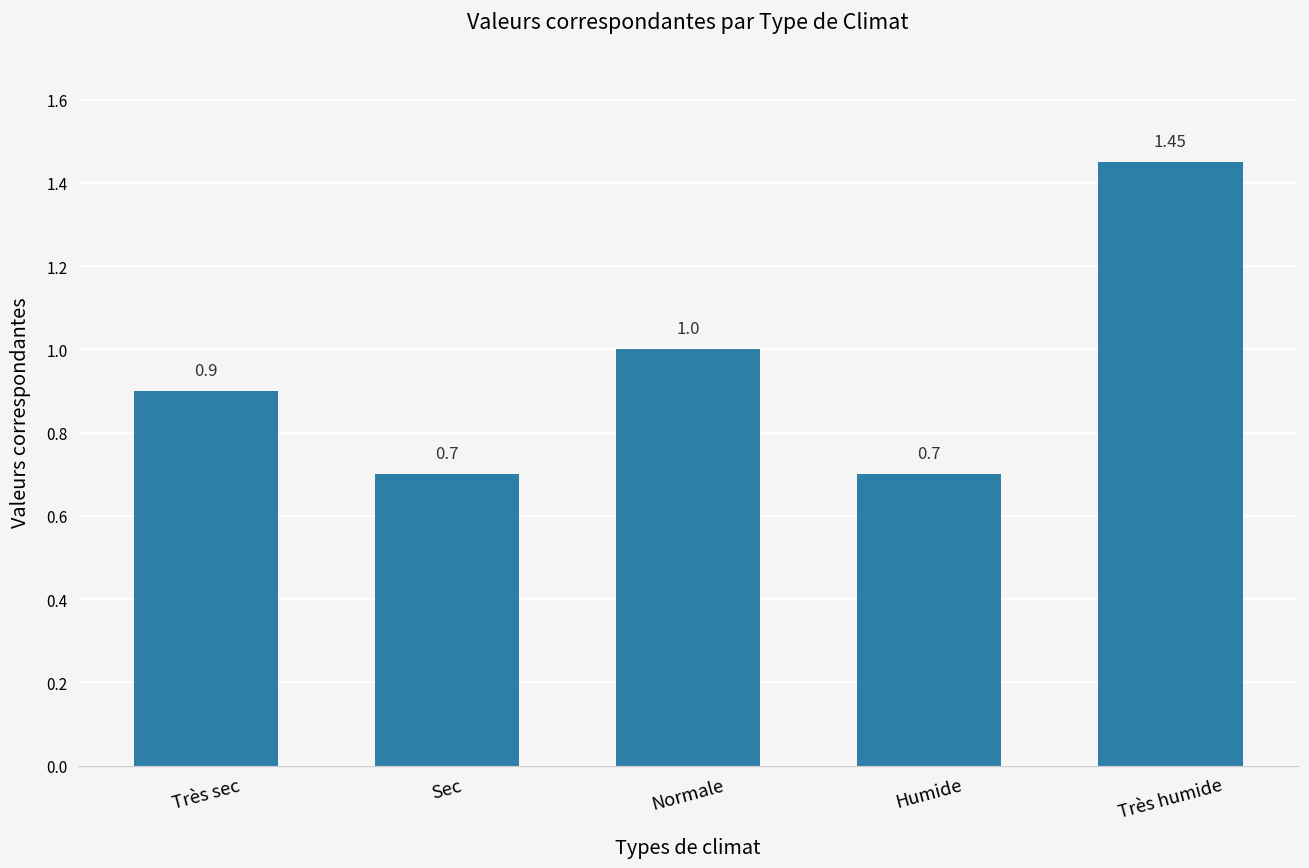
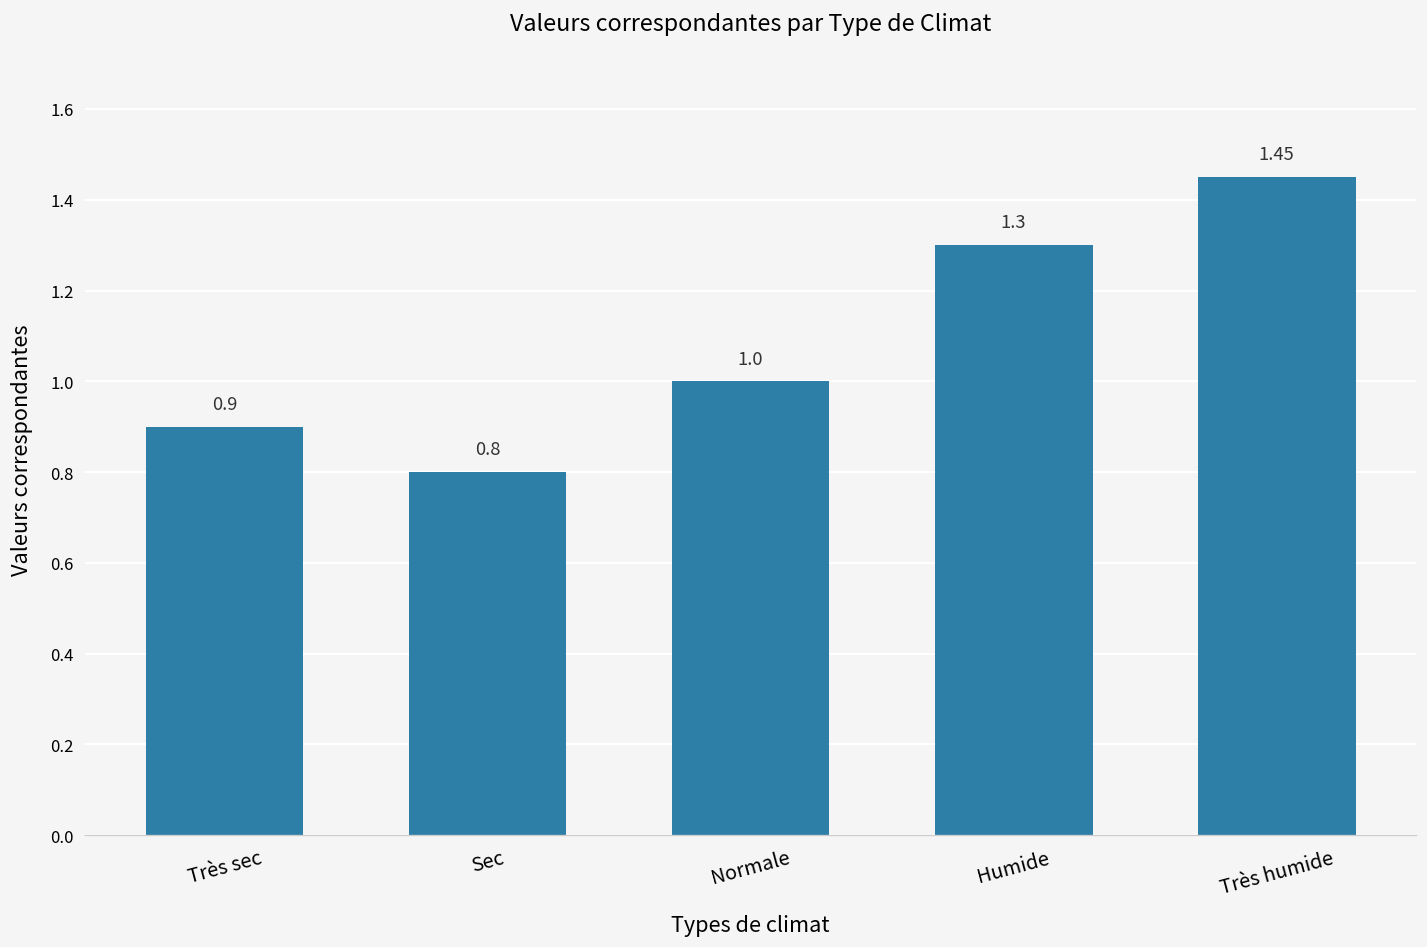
Sec: 0.7 -> 0.8
Humide: 0.7 -> 1.3
